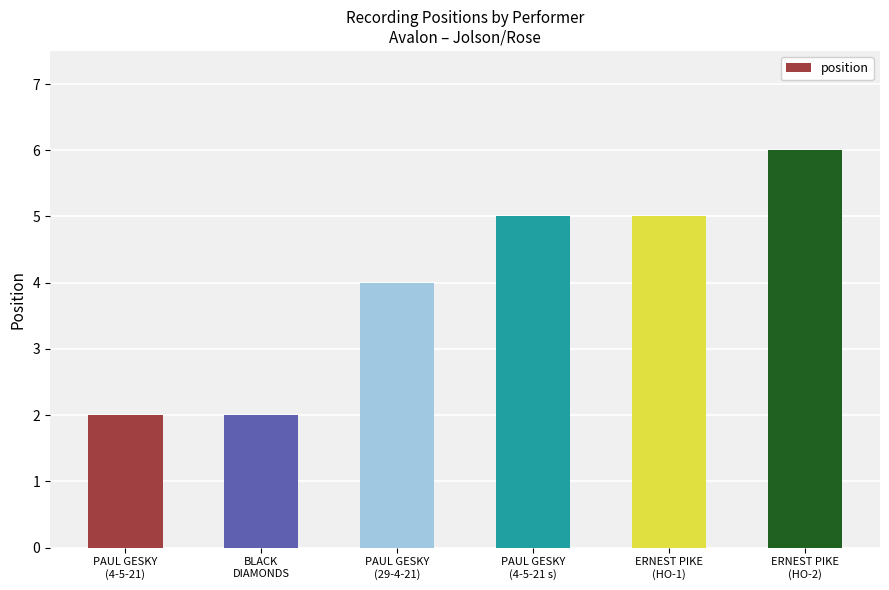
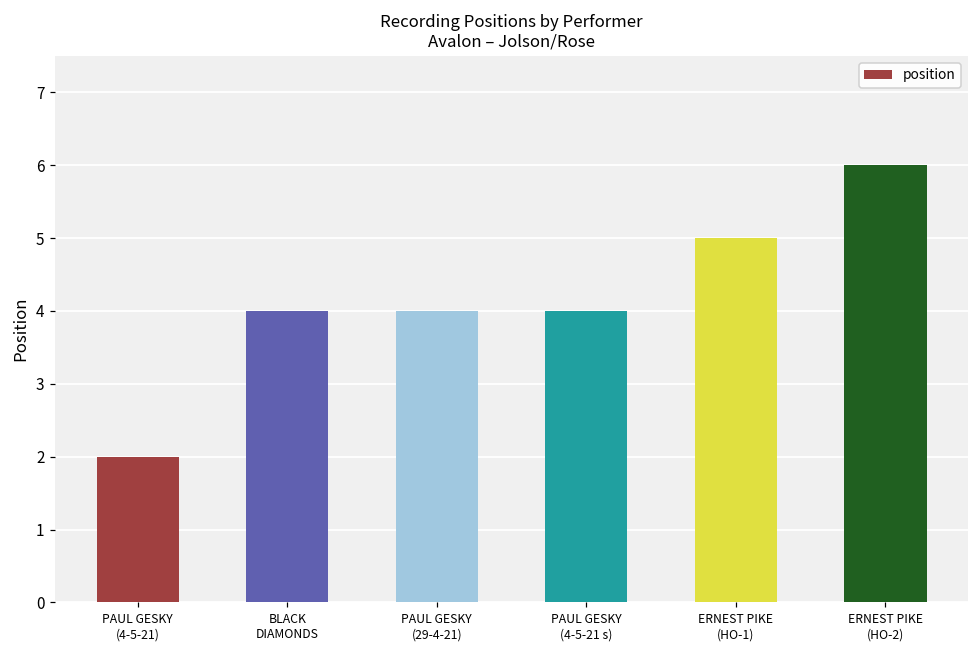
BLACK DIAMONDS: 2 -> 4
PAUL GESKY (4-5-21 s): 5 -> 4
